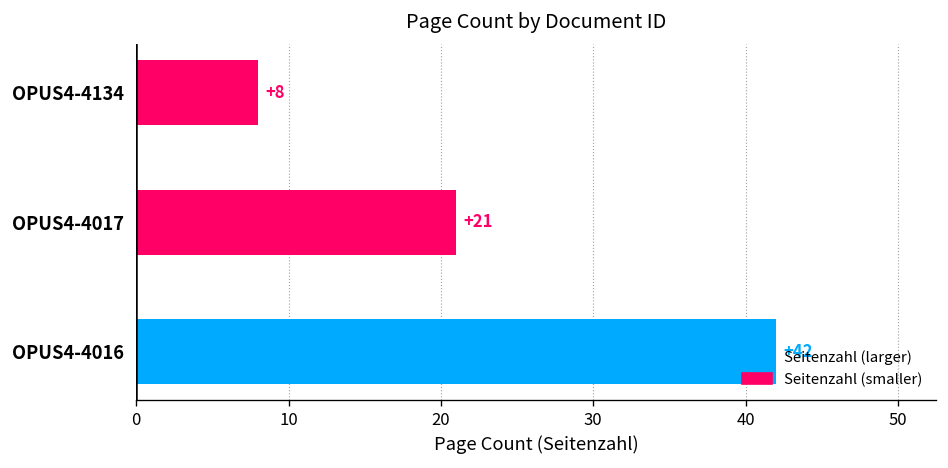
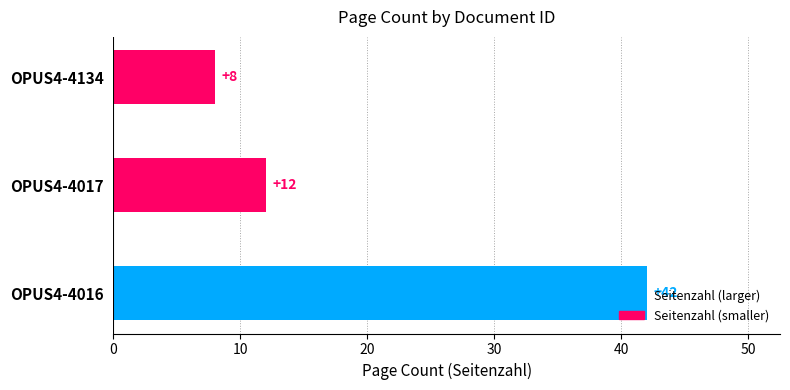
OPUS4-4017: +21 -> +12
